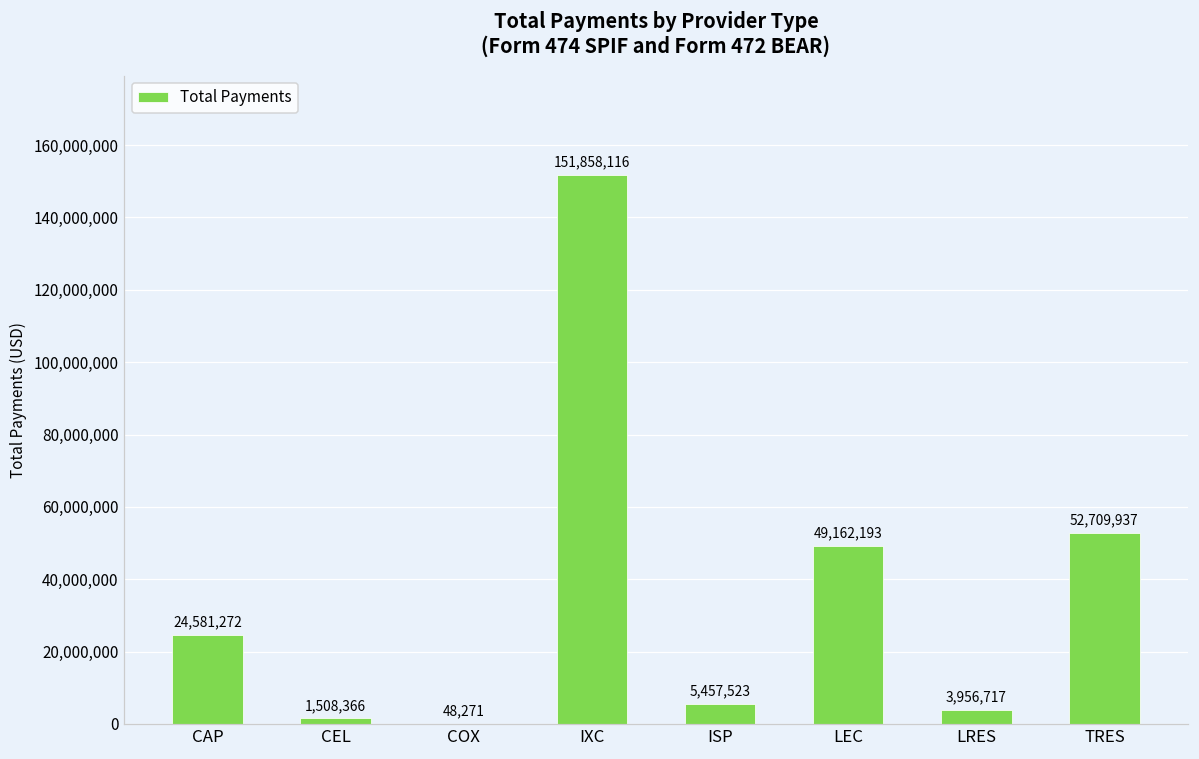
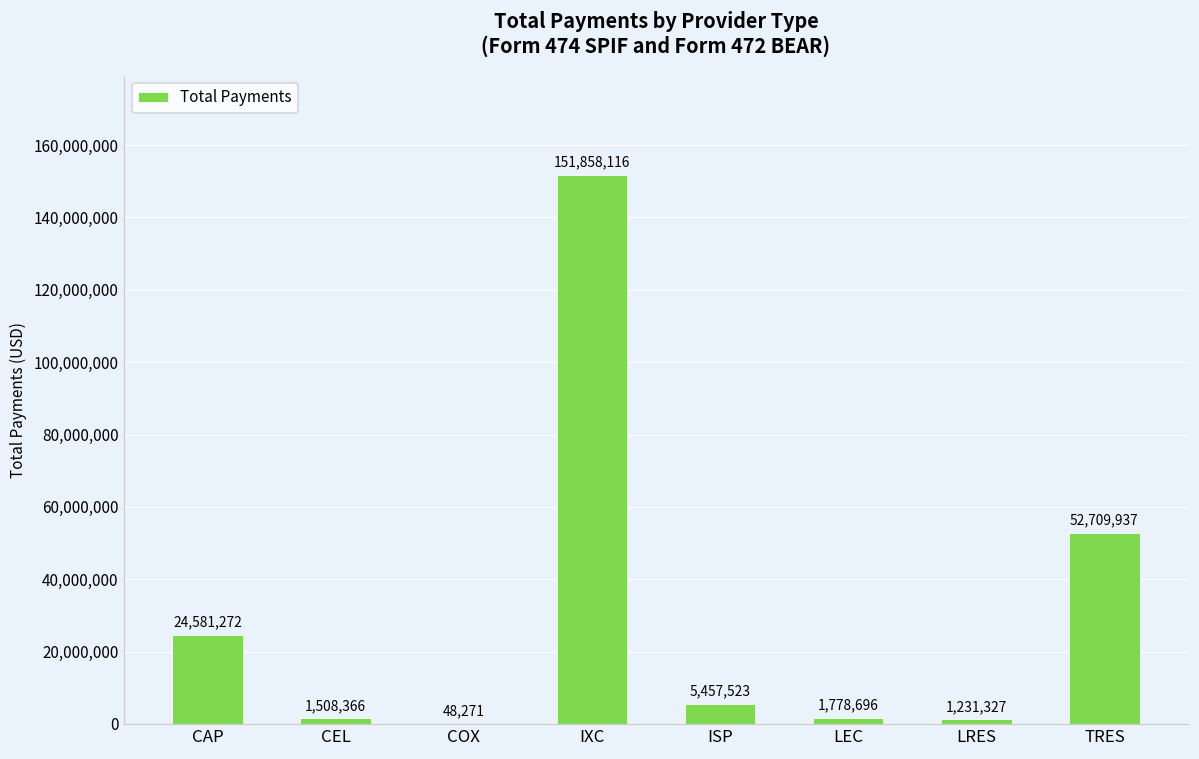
LEC: 49,162,193 -> 1,778,696
LRES: 3,956,717 -> 1,231,327
